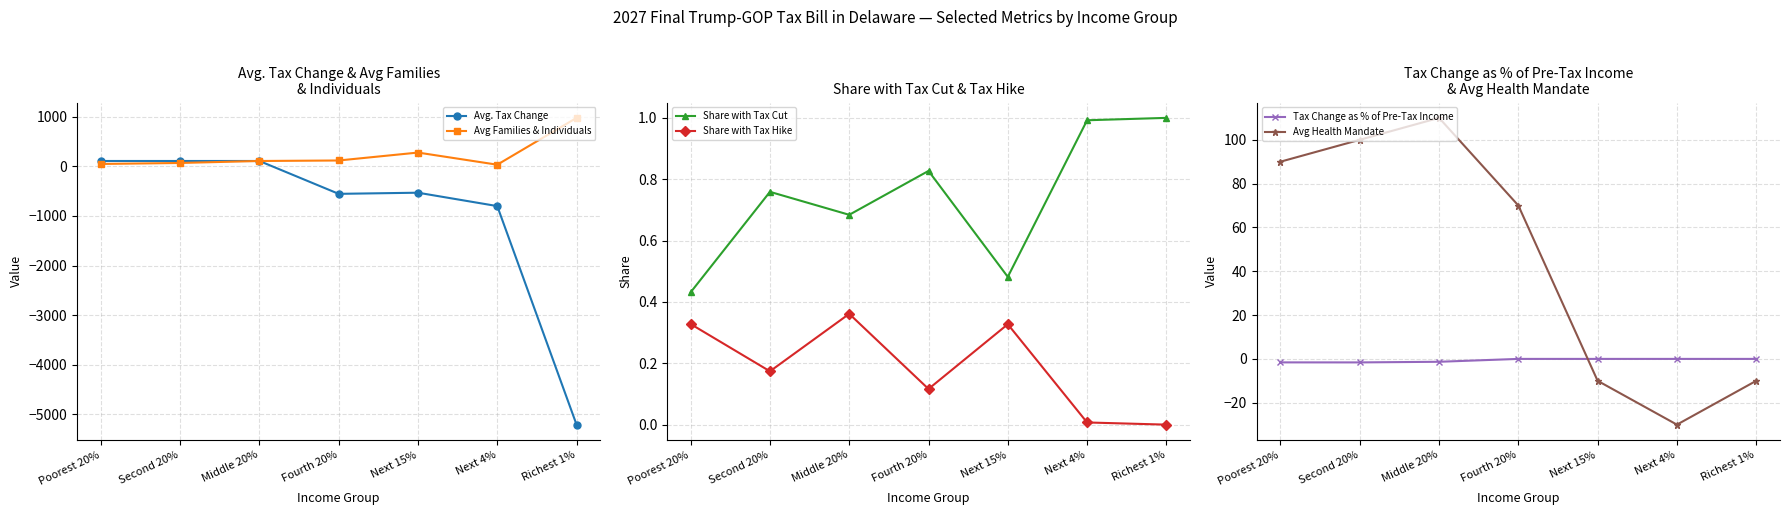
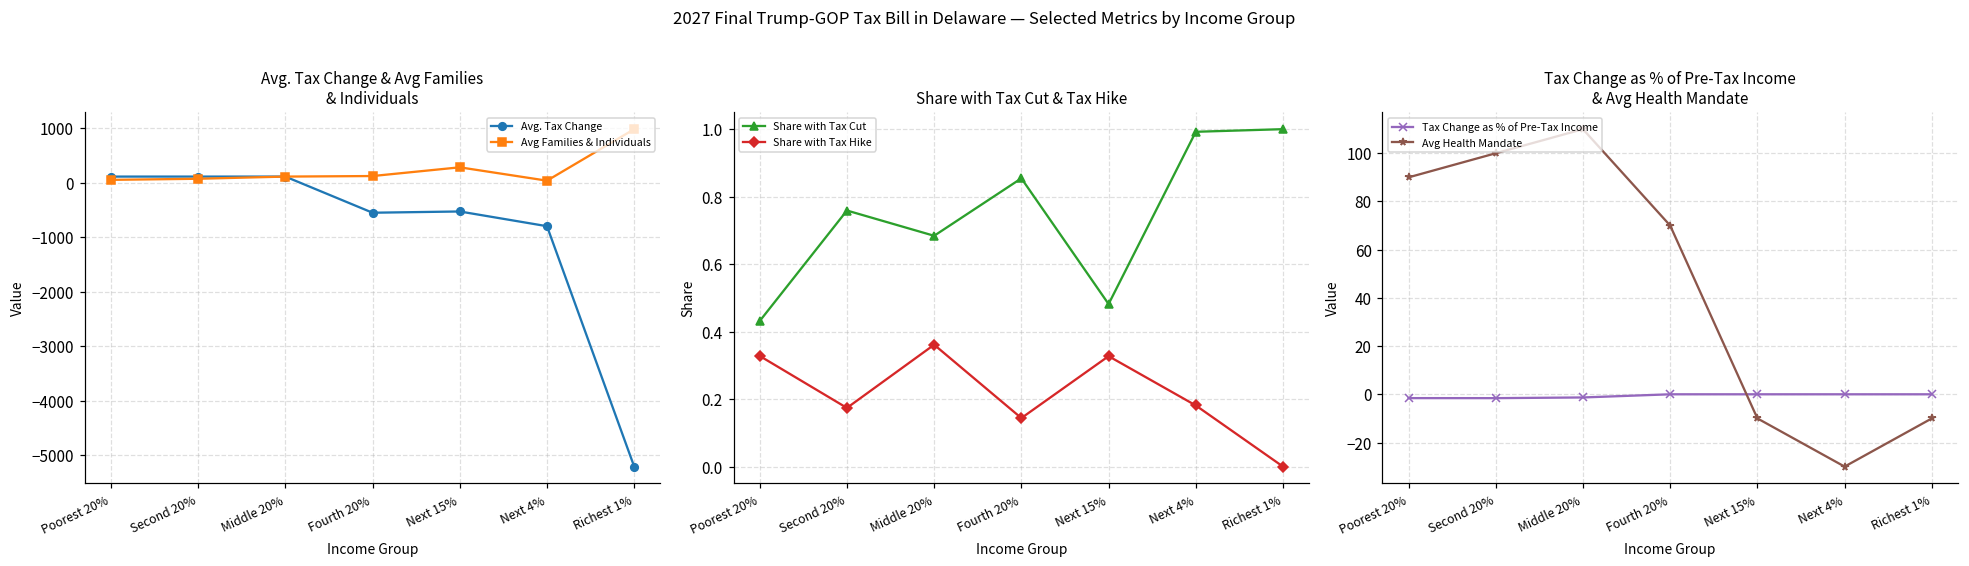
Share with Tax Cut & Tax Hike, Share with Tax Cut, Fourth 20%: 0.83 -> 0.85
Share with Tax Cut & Tax Hike, Share with Tax Hike, Fourth 20%: 0.12 -> 0.14
Share with Tax Cut & Tax Hike, Share with Tax Hike, Next 4%: 0.01 -> 0.18
